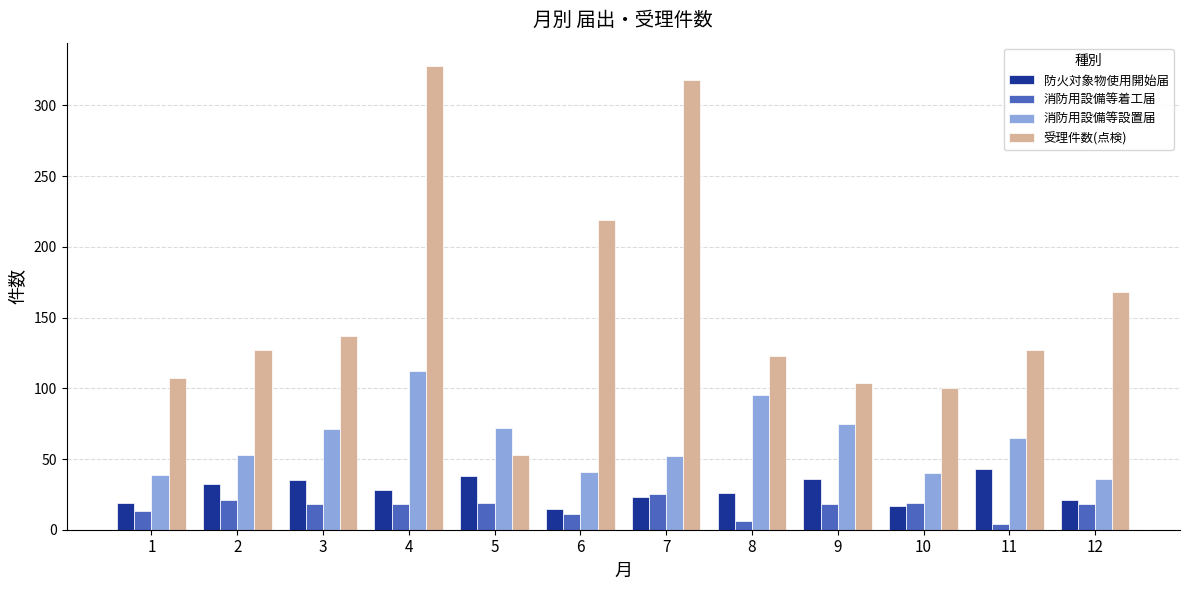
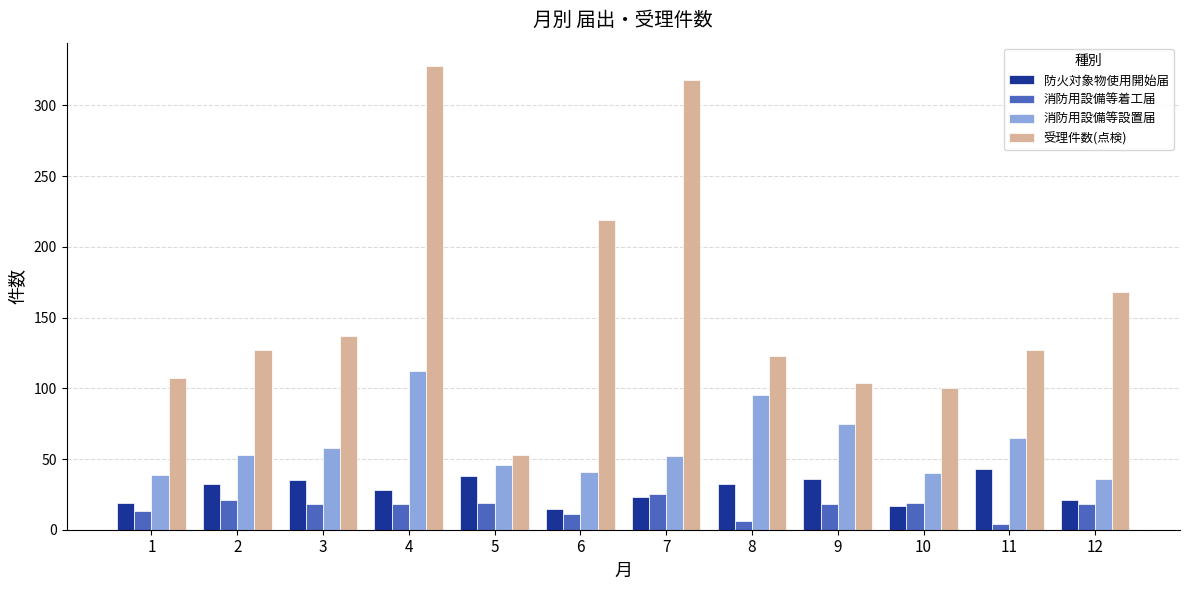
消防用設備等設置届, 3: 71 -> 58
消防用設備等設置届, 5: 72 -> 46
防火対象物使用開始届, 8: 26 -> 32
